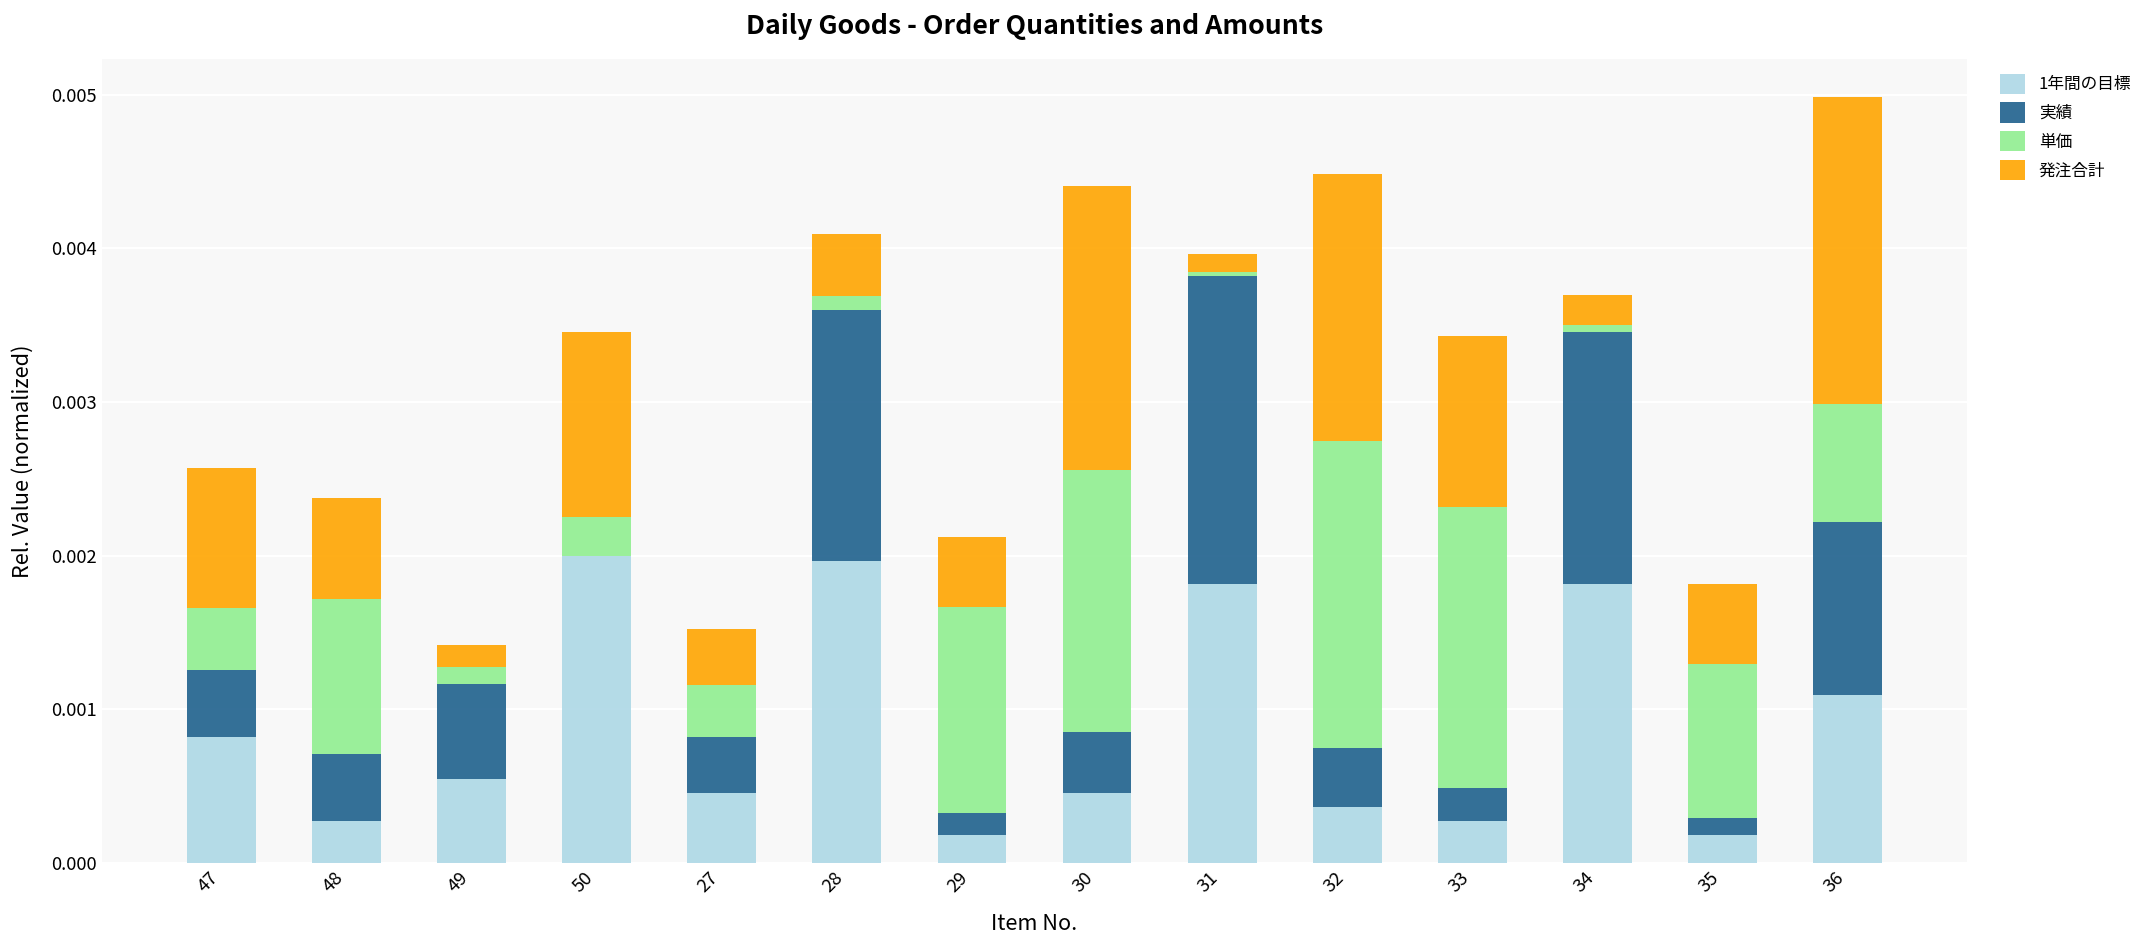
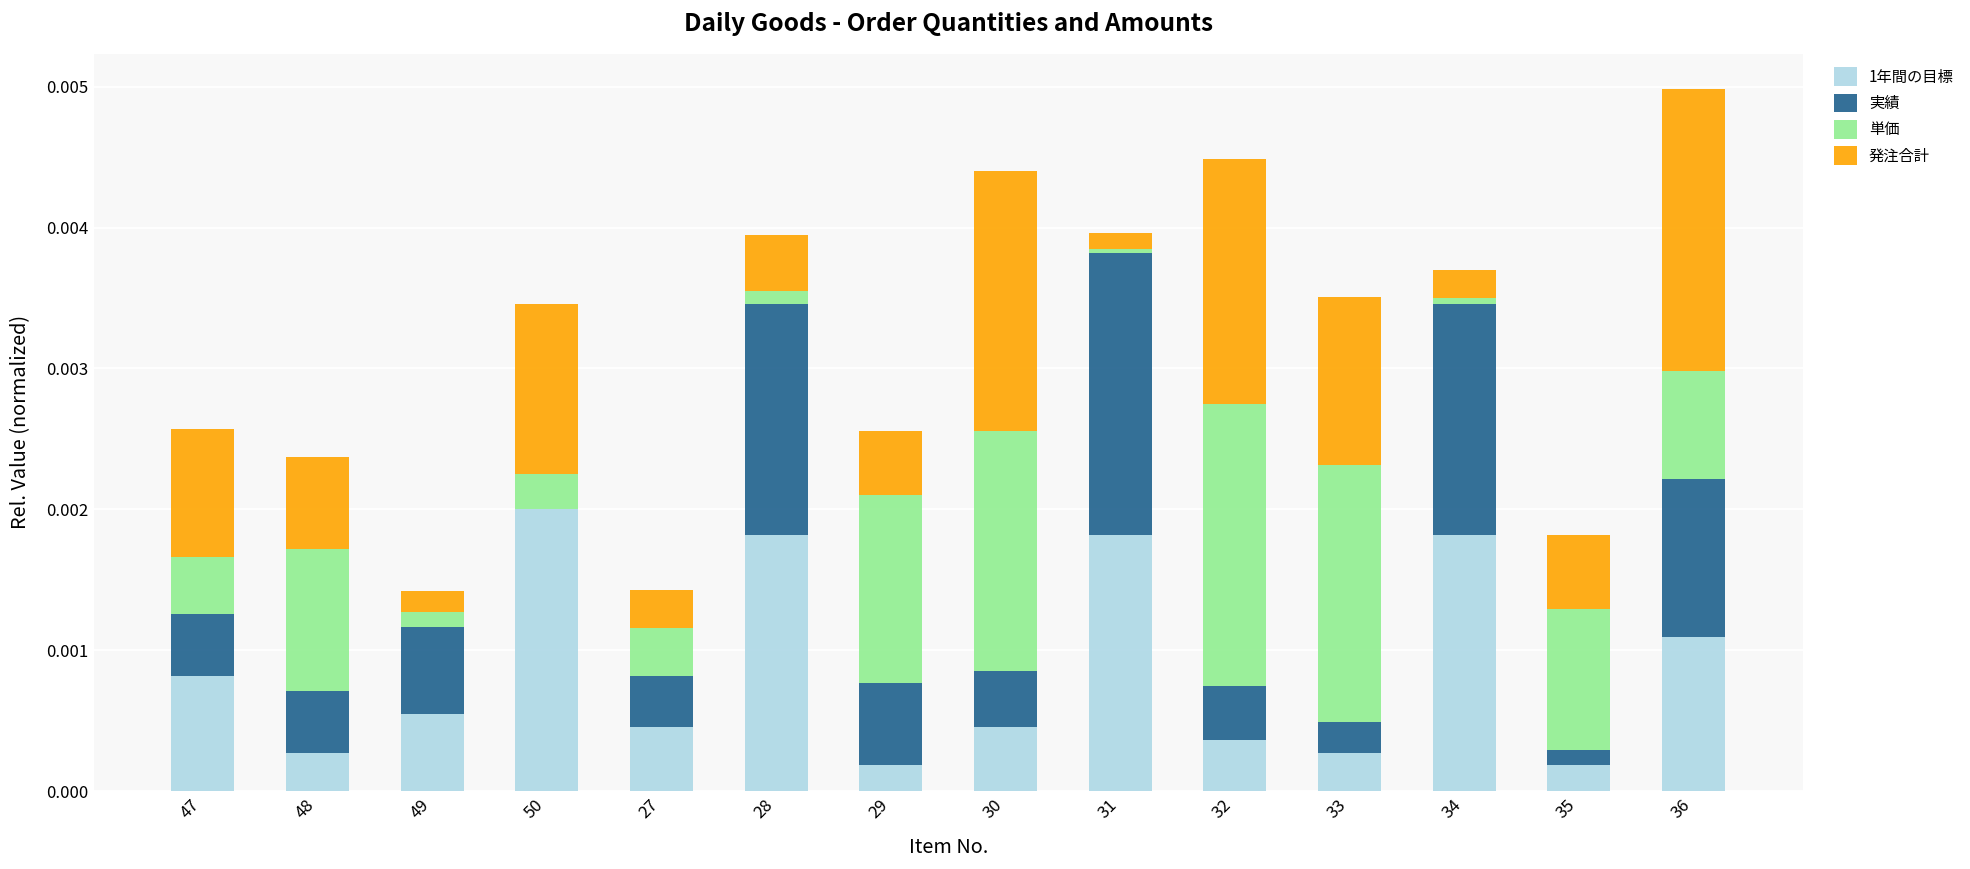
発注合計, 27: 0.00037 -> 0.00028
1年間の目標, 28: 0.00196 -> 0.00182
実績, 29: 0.00015 -> 0.00058
発注合計, 33: 0.00111 -> 0.00119
